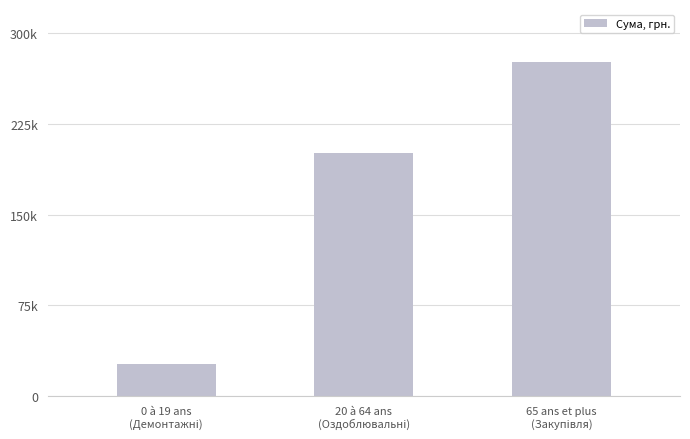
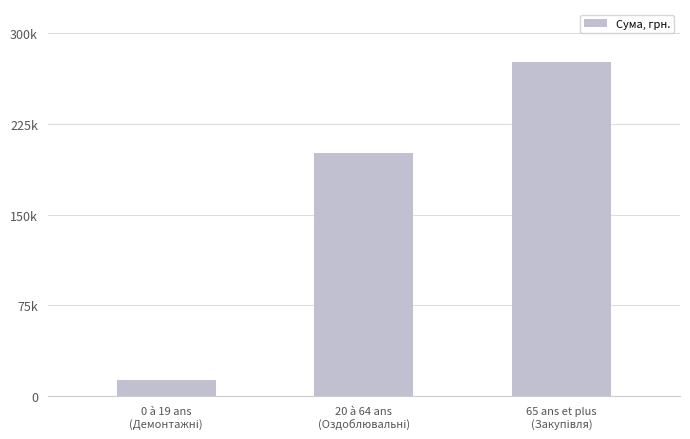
0 à 19 ans (Демонтажні): 26000 -> 14000
